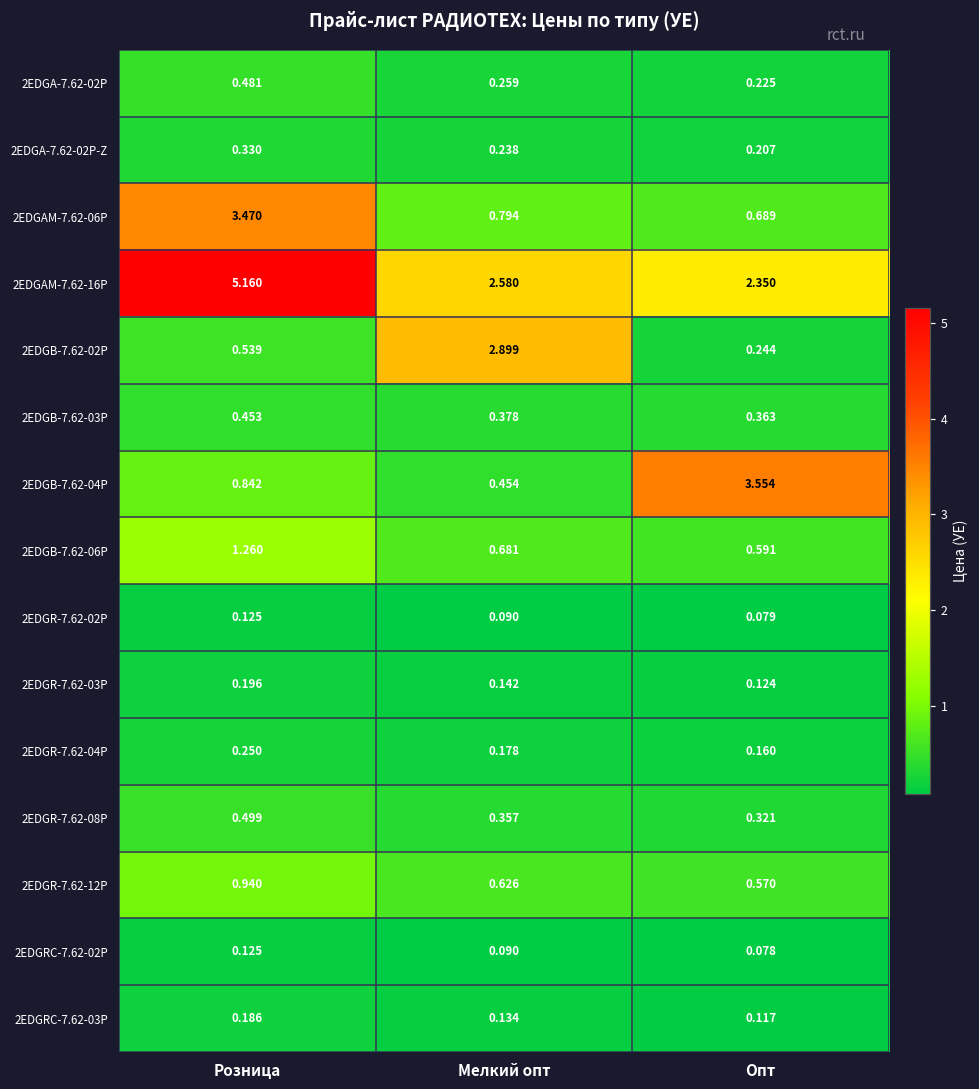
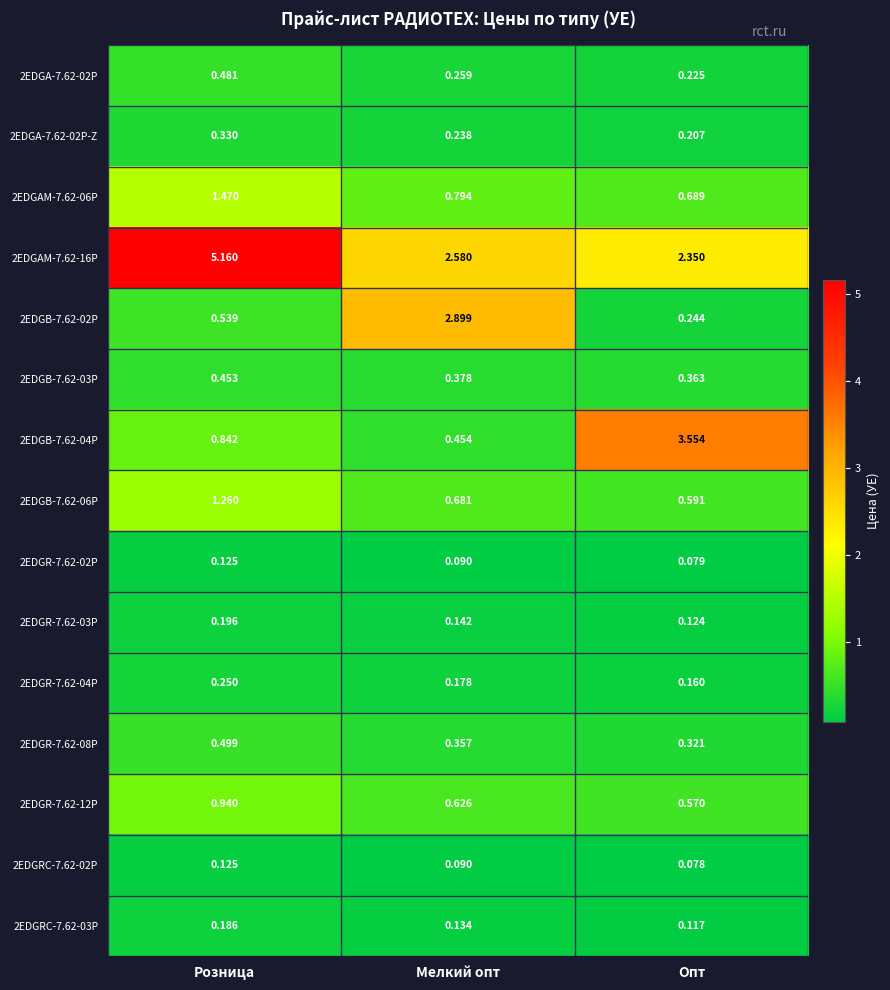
2EDGAM-7.62-06P, Розница: 3.470 -> 1.470
